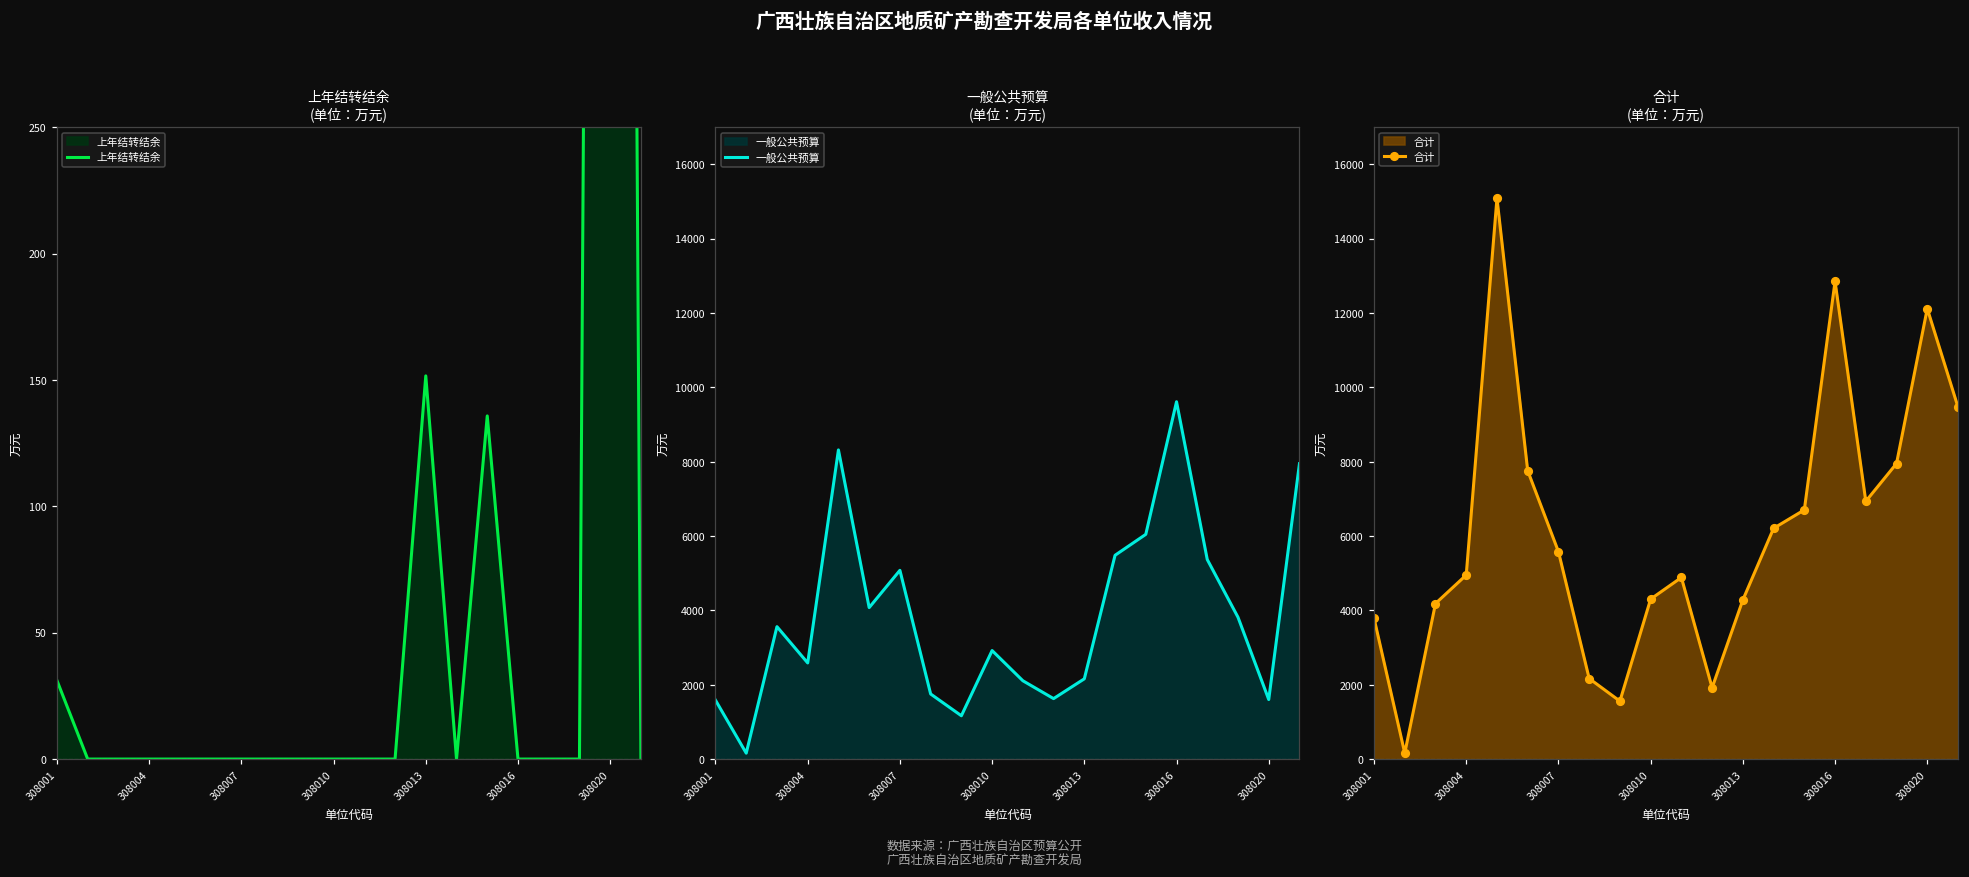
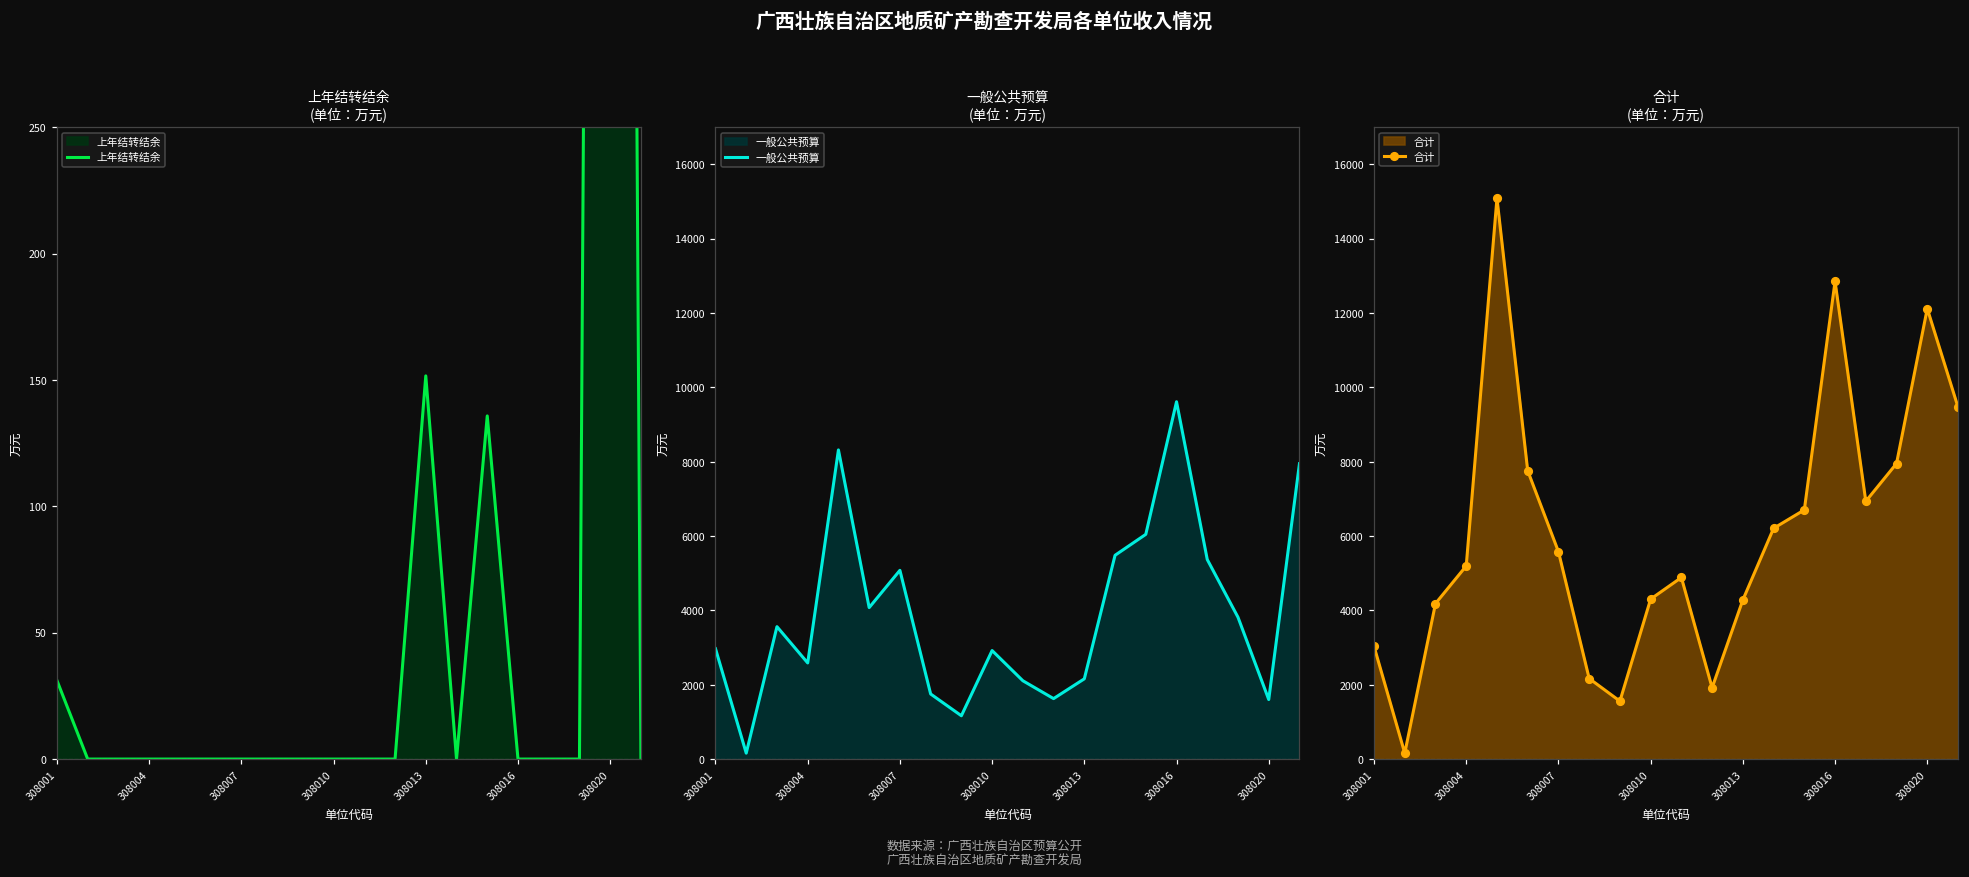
一般公共预算 (单位：万元), 308001: 1600 -> 3000
合计 (单位：万元), 308001: 3800 -> 3000
合计 (单位：万元), 308004: 5000 -> 5200
